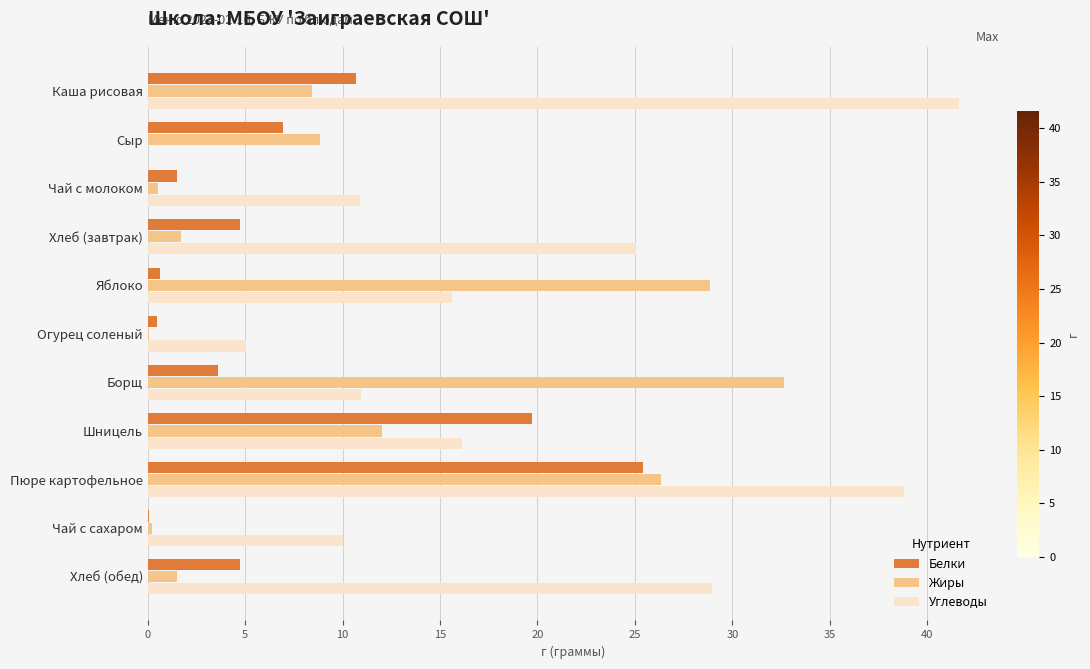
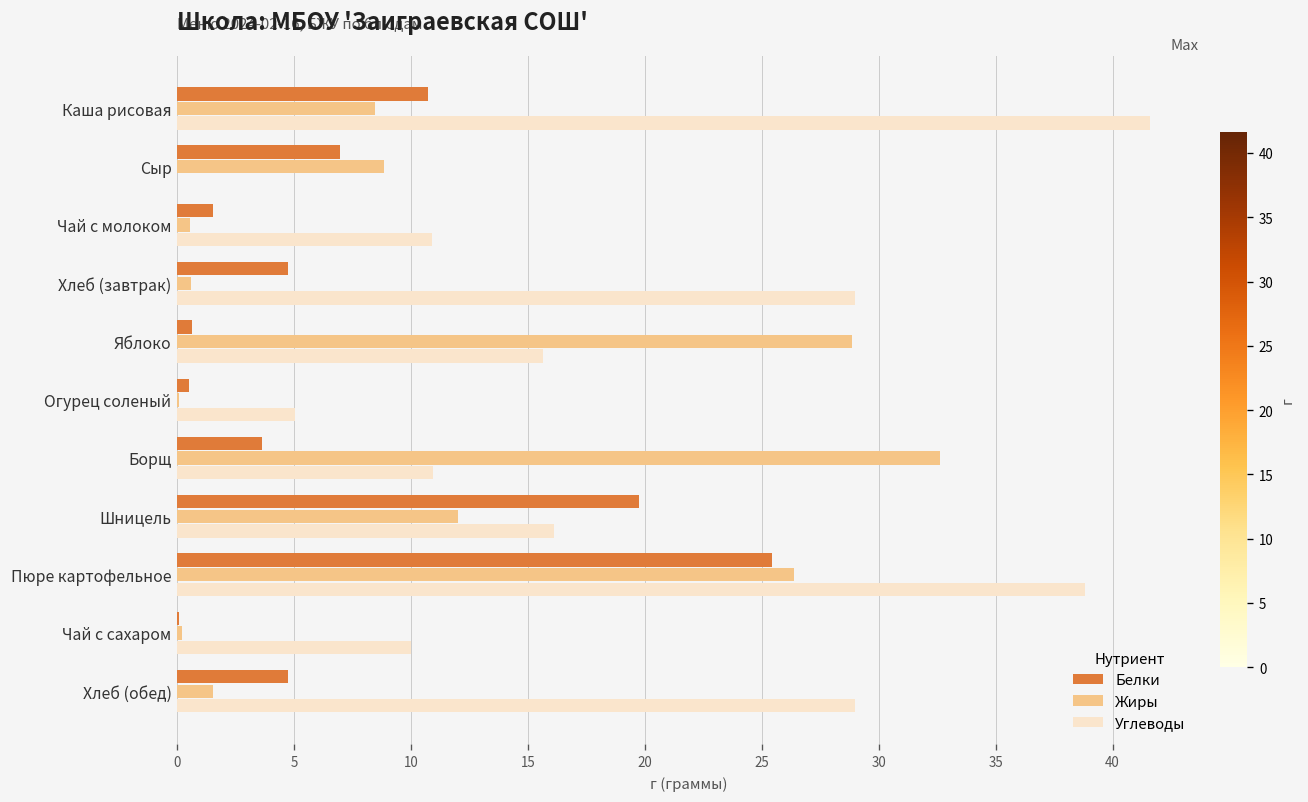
Жиры, Хлеб (завтрак): 1.7 -> 0.6
Углеводы, Хлеб (завтрак): 25.1 -> 29.0
